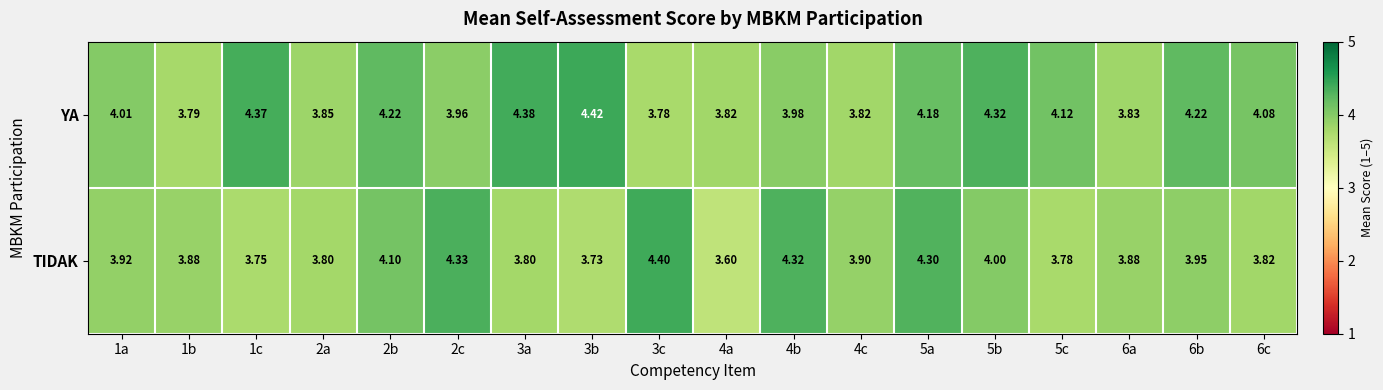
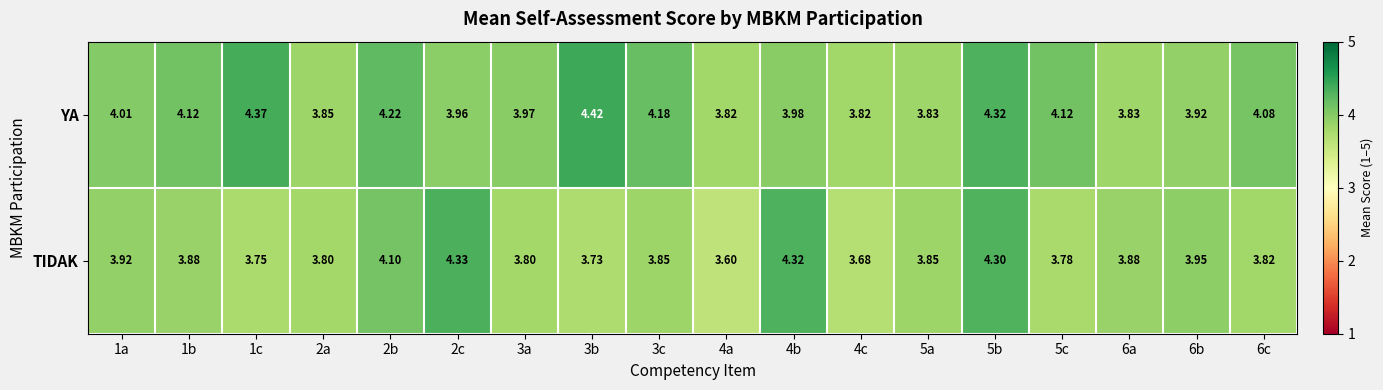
YA, 1b: 3.79 -> 4.12
YA, 3a: 4.38 -> 3.97
YA, 3c: 3.78 -> 4.18
YA, 5a: 4.18 -> 3.83
YA, 6b: 4.22 -> 3.92
TIDAK, 3c: 4.40 -> 3.85
TIDAK, 4c: 3.90 -> 3.68
TIDAK, 5a: 4.30 -> 3.85
TIDAK, 5b: 4.00 -> 4.30
